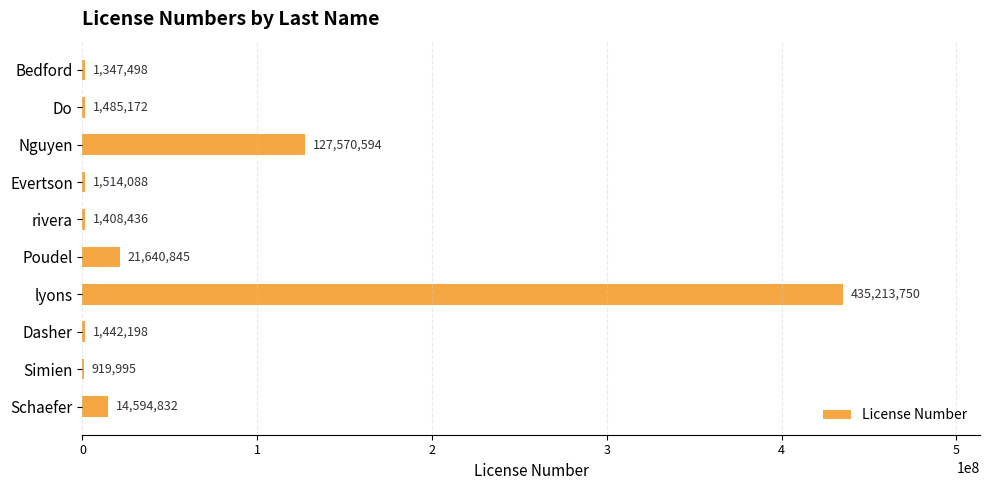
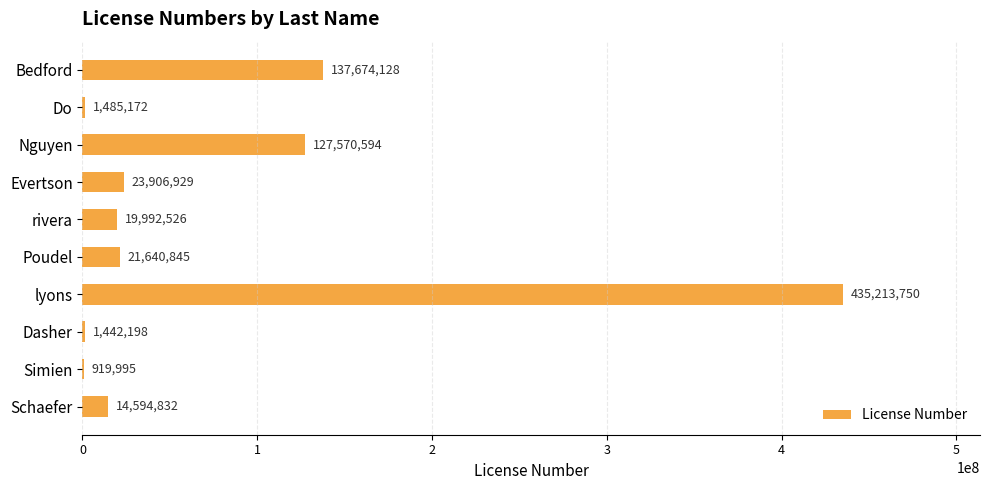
Bedford: 1,347,498 -> 137,674,128
Evertson: 1,514,088 -> 23,906,929
rivera: 1,408,436 -> 19,992,526
